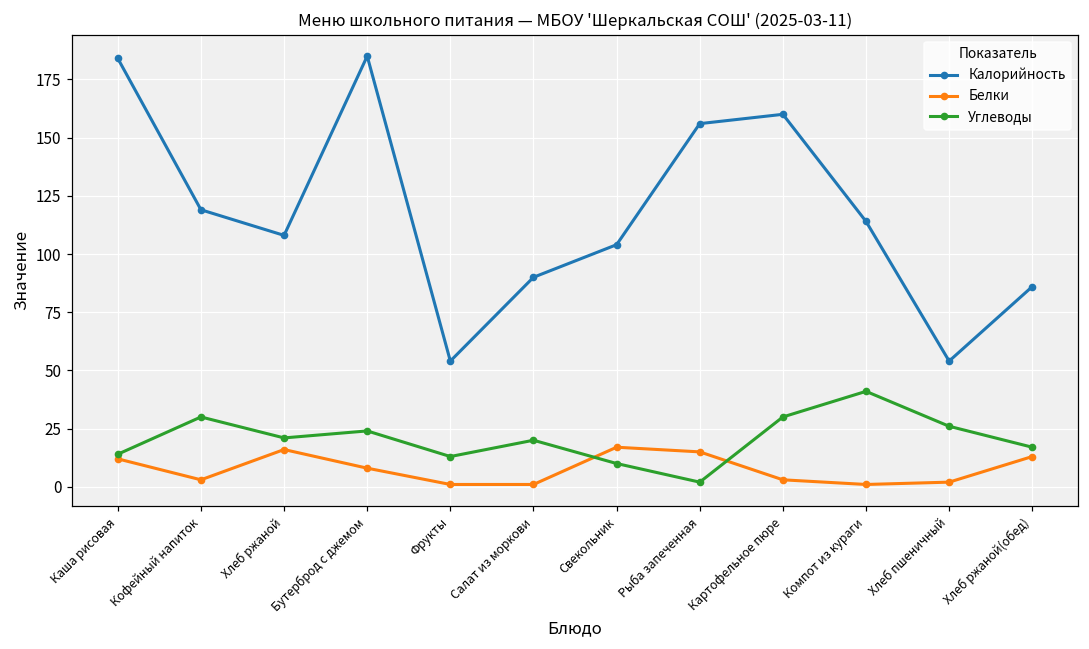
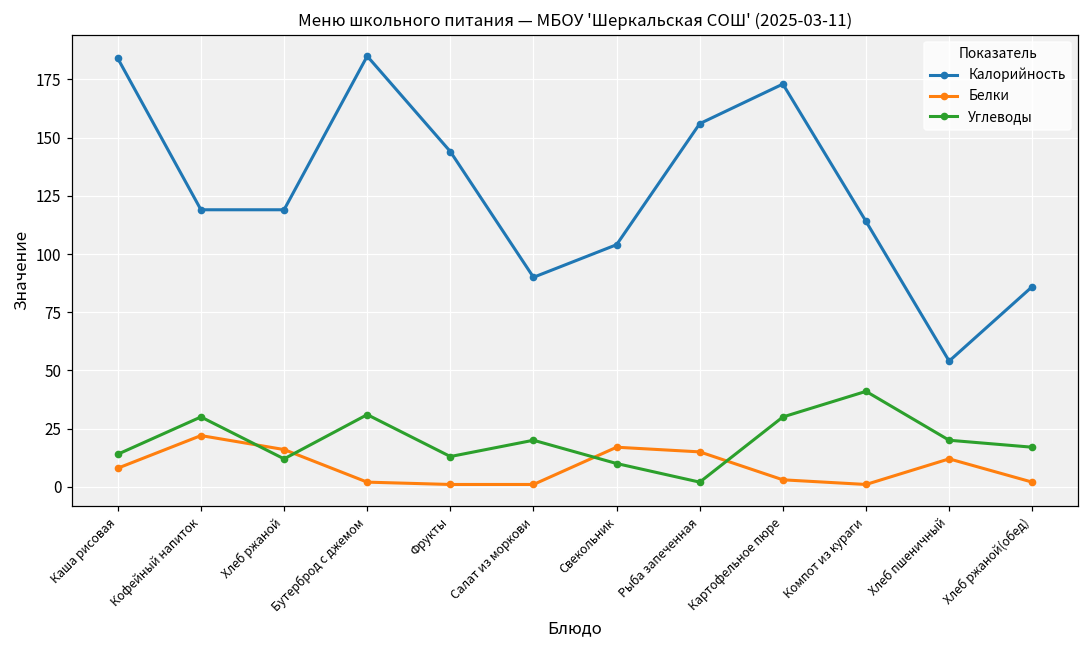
Белки, Каша рисовая: 12 -> 8
Белки, Кофейный напиток: 3 -> 22
Калорийность, Хлеб ржаной: 108 -> 119
Углеводы, Хлеб ржаной: 21 -> 12
Белки, Бутерброд с джемом: 8 -> 2
Углеводы, Бутерброд с джемом: 24 -> 31
Калорийность, Фрукты: 54 -> 144
Калорийность, Картофельное пюре: 160 -> 173
Белки, Хлеб пшеничный: 2 -> 12
Углеводы, Хлеб пшеничный: 26 -> 20
Белки, Хлеб ржаной(обед): 13 -> 2
